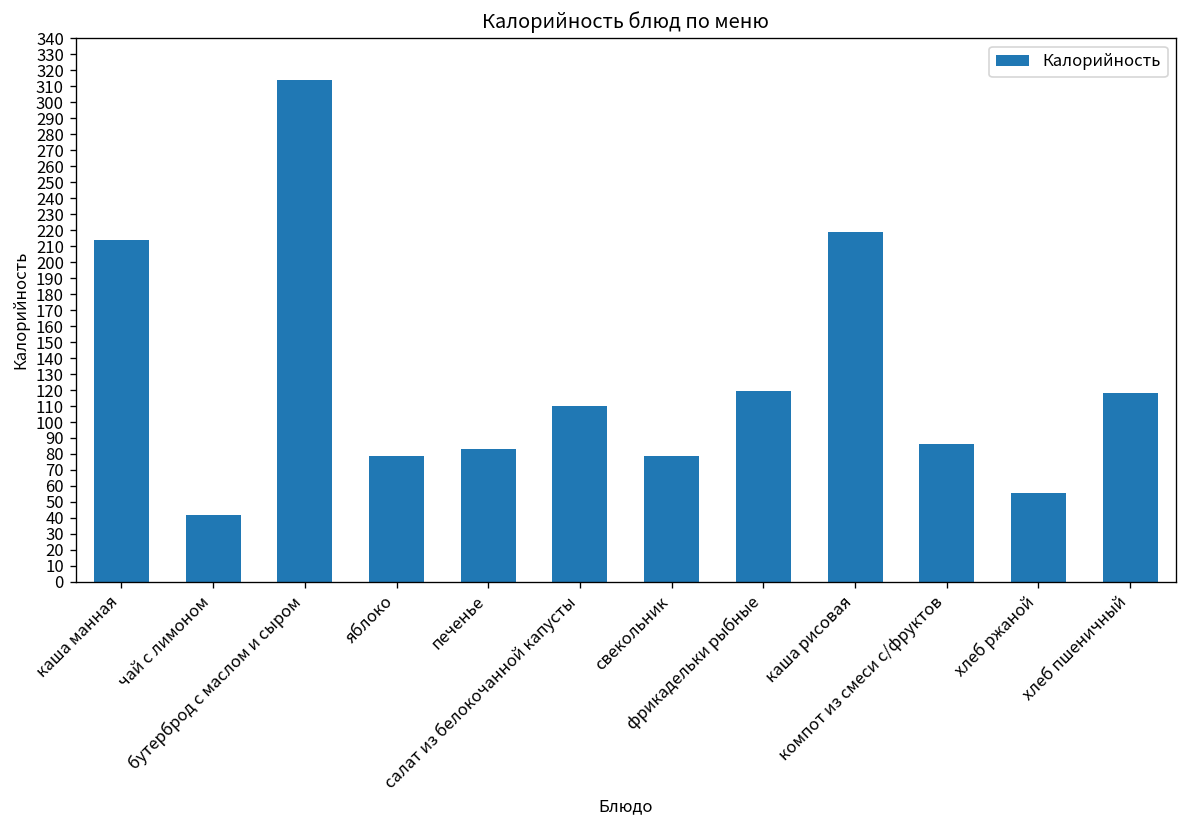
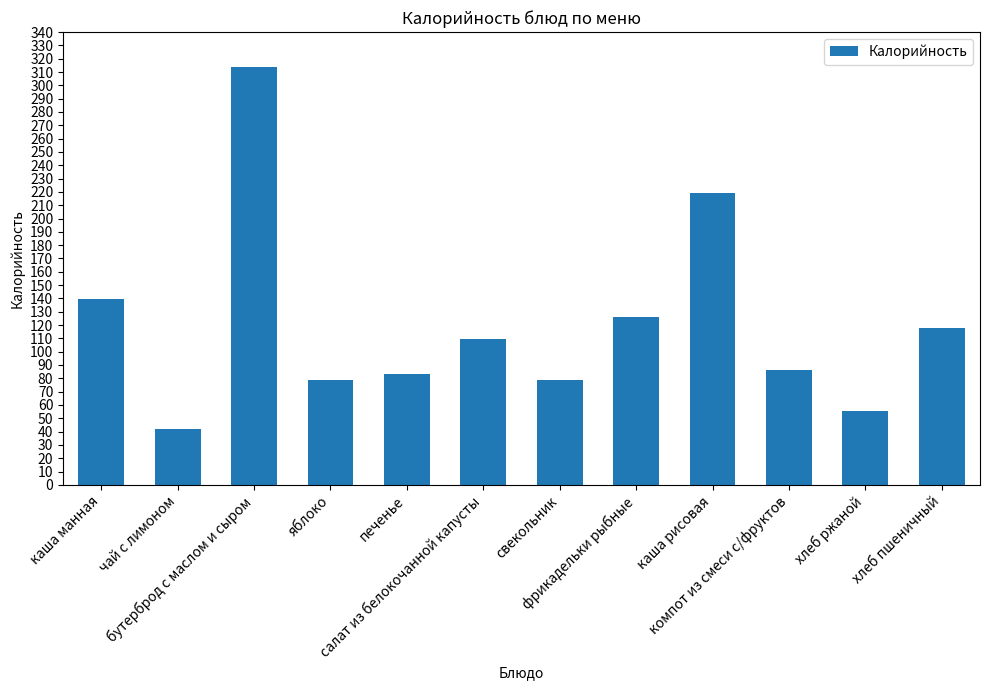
каша манная: 214 -> 140
фрикадельки рыбные: 119 -> 126
